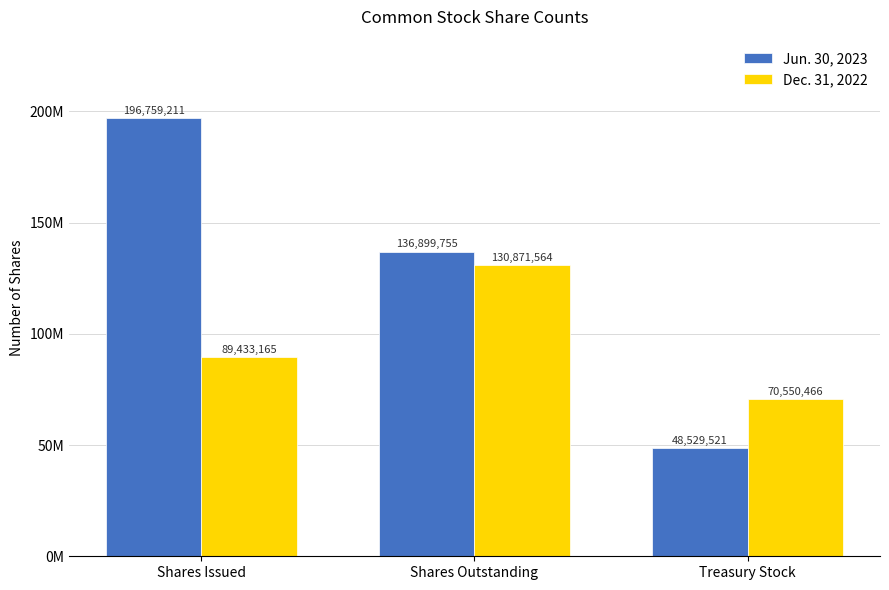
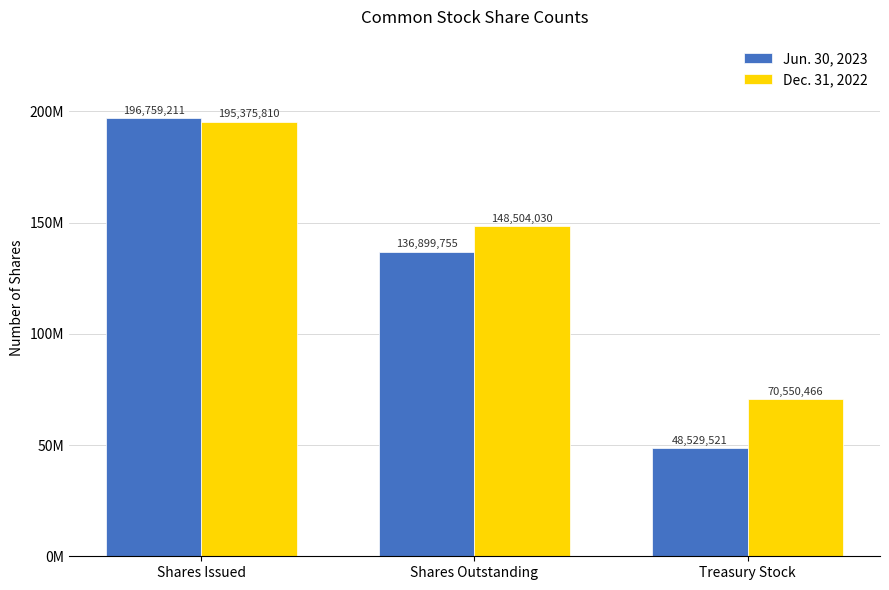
Dec. 31, 2022, Shares Issued: 89,433,165 -> 195,375,810
Dec. 31, 2022, Shares Outstanding: 130,871,564 -> 148,504,030
